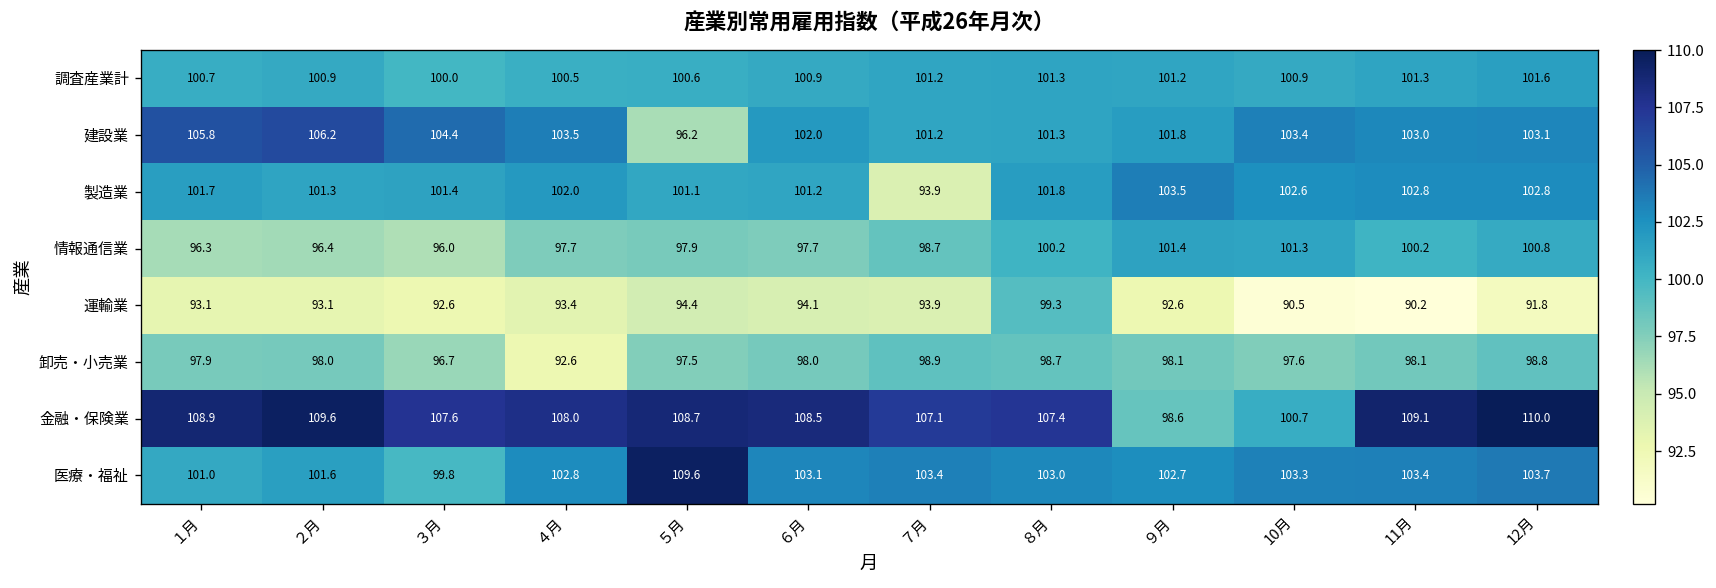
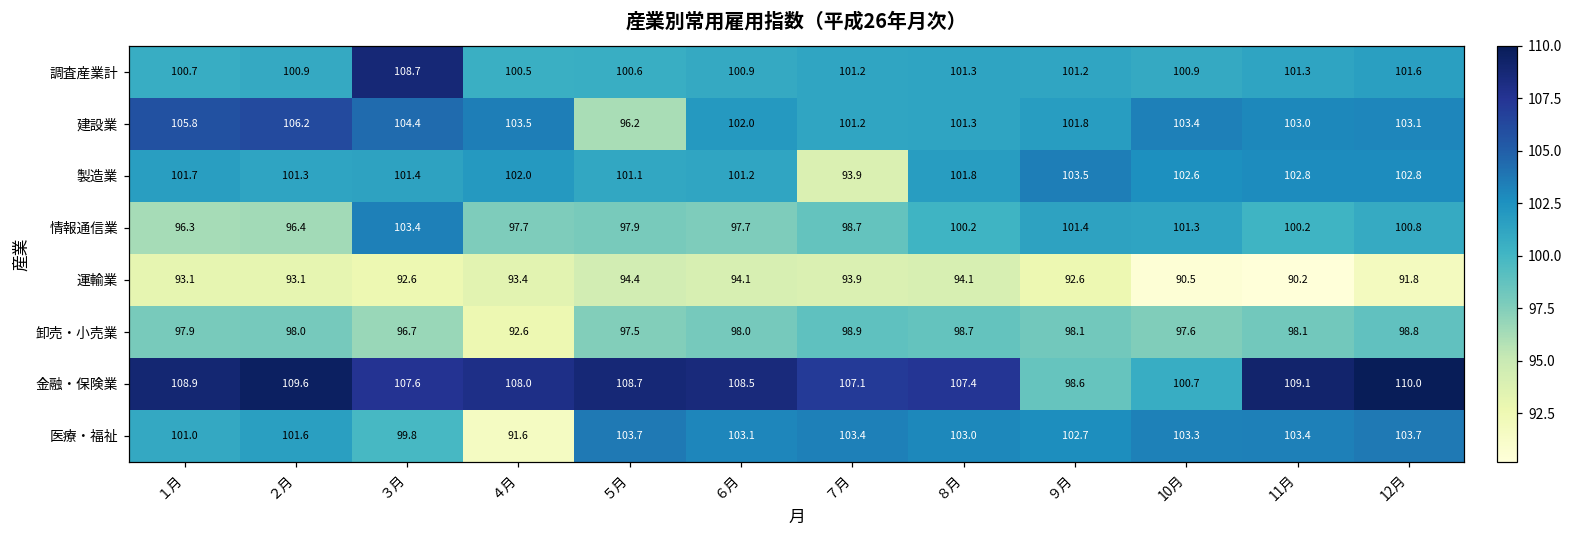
調査産業計, ３月: 100.0 -> 108.7
情報通信業, ３月: 96.0 -> 103.4
運輸業, ８月: 99.3 -> 94.1
医療・福祉, ４月: 102.8 -> 91.6
医療・福祉, ５月: 109.6 -> 103.7
